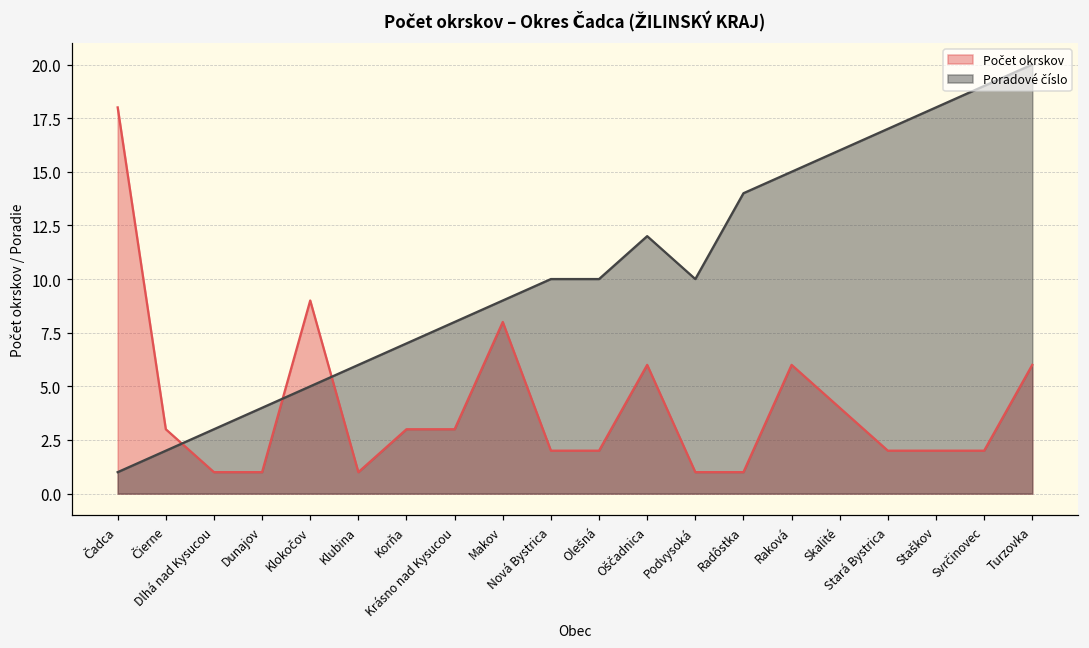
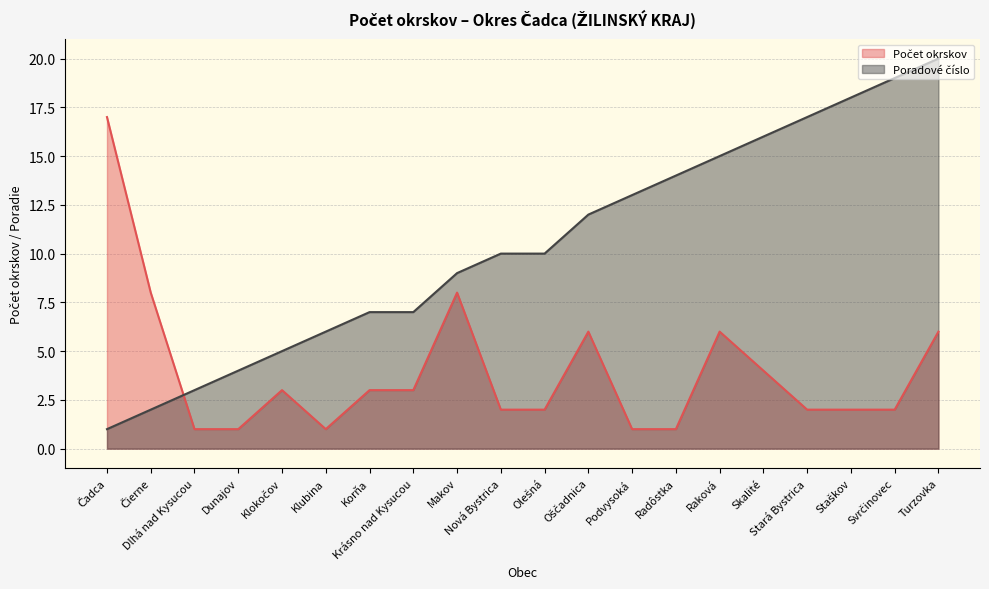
Počet okrskov, Čadca: 18 -> 17
Počet okrskov, Čierne: 3 -> 8
Počet okrskov, Klokočov: 9 -> 3
Poradové číslo, Krásno nad Kysucou: 8 -> 7
Poradové číslo, Podvysoká: 10 -> 13
